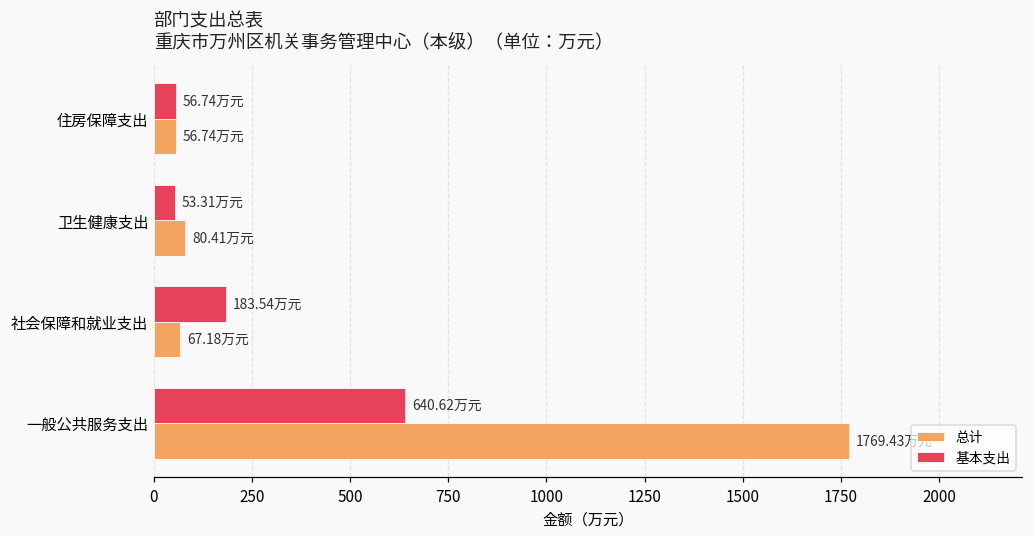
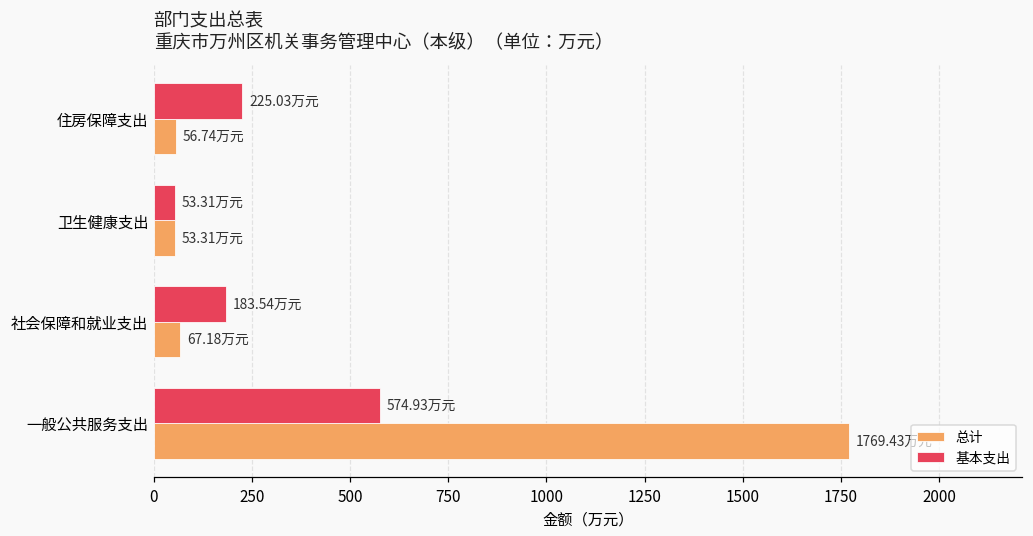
基本支出, 住房保障支出: 56.74 -> 225.03
总计, 卫生健康支出: 80.41 -> 53.31
基本支出, 一般公共服务支出: 640.62 -> 574.93
